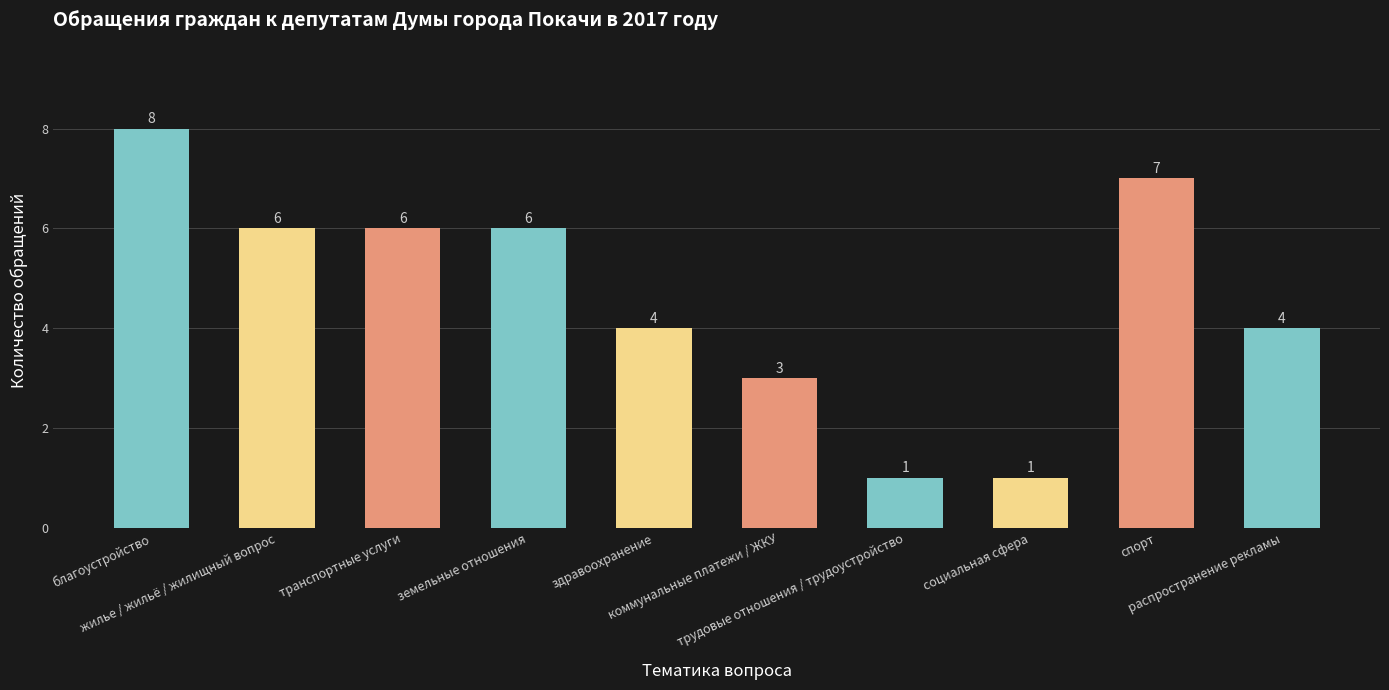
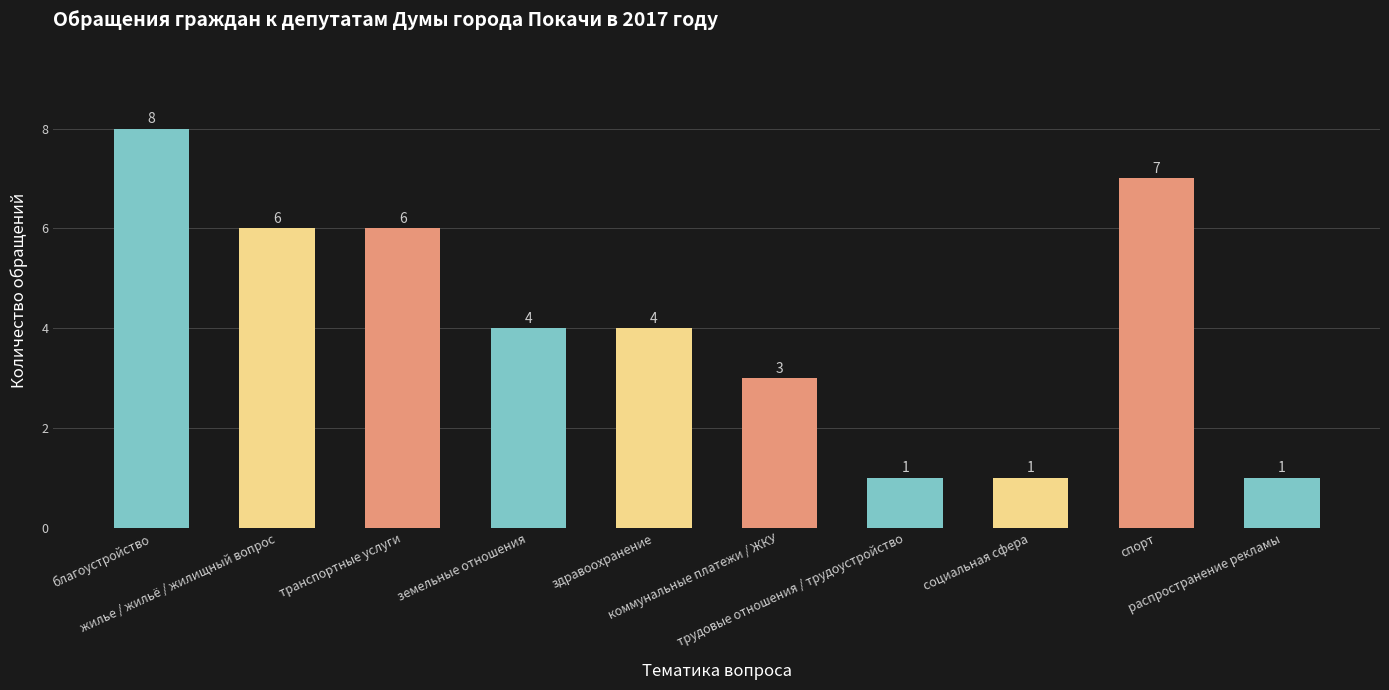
земельные отношения: 6 -> 4
распространение рекламы: 4 -> 1
